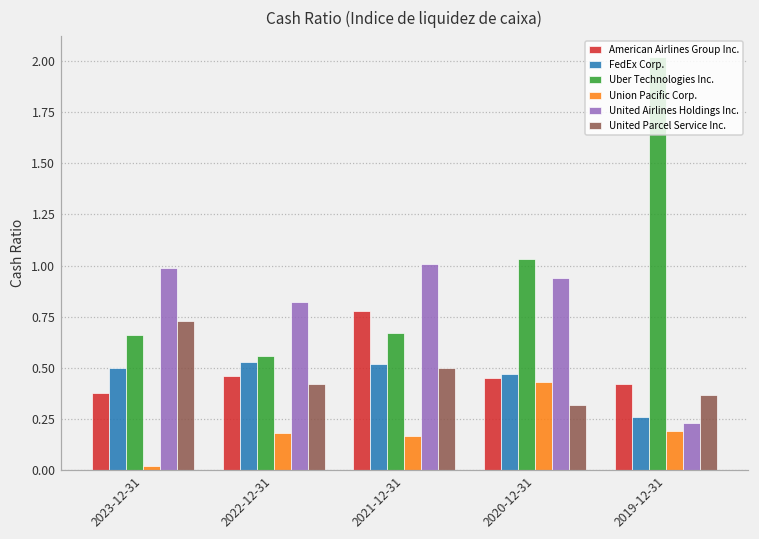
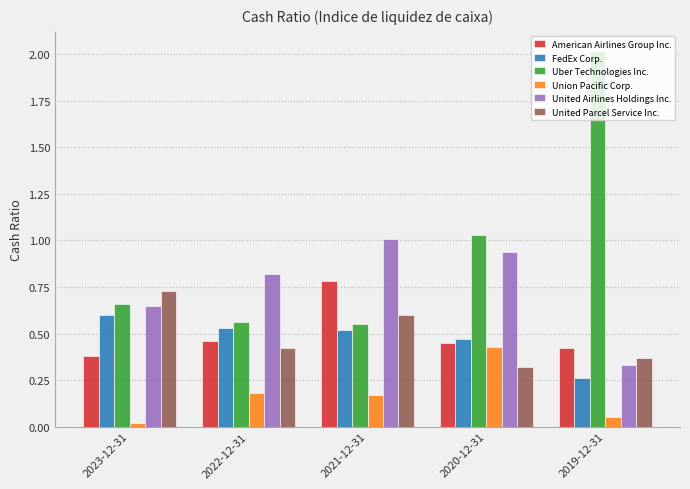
FedEx Corp., 2023-12-31: 0.5 -> 0.6
United Airlines Holdings Inc., 2023-12-31: 0.99 -> 0.65
Uber Technologies Inc., 2021-12-31: 0.67 -> 0.55
United Parcel Service Inc., 2021-12-31: 0.5 -> 0.6
Union Pacific Corp., 2019-12-31: 0.19 -> 0.05
United Airlines Holdings Inc., 2019-12-31: 0.23 -> 0.33
